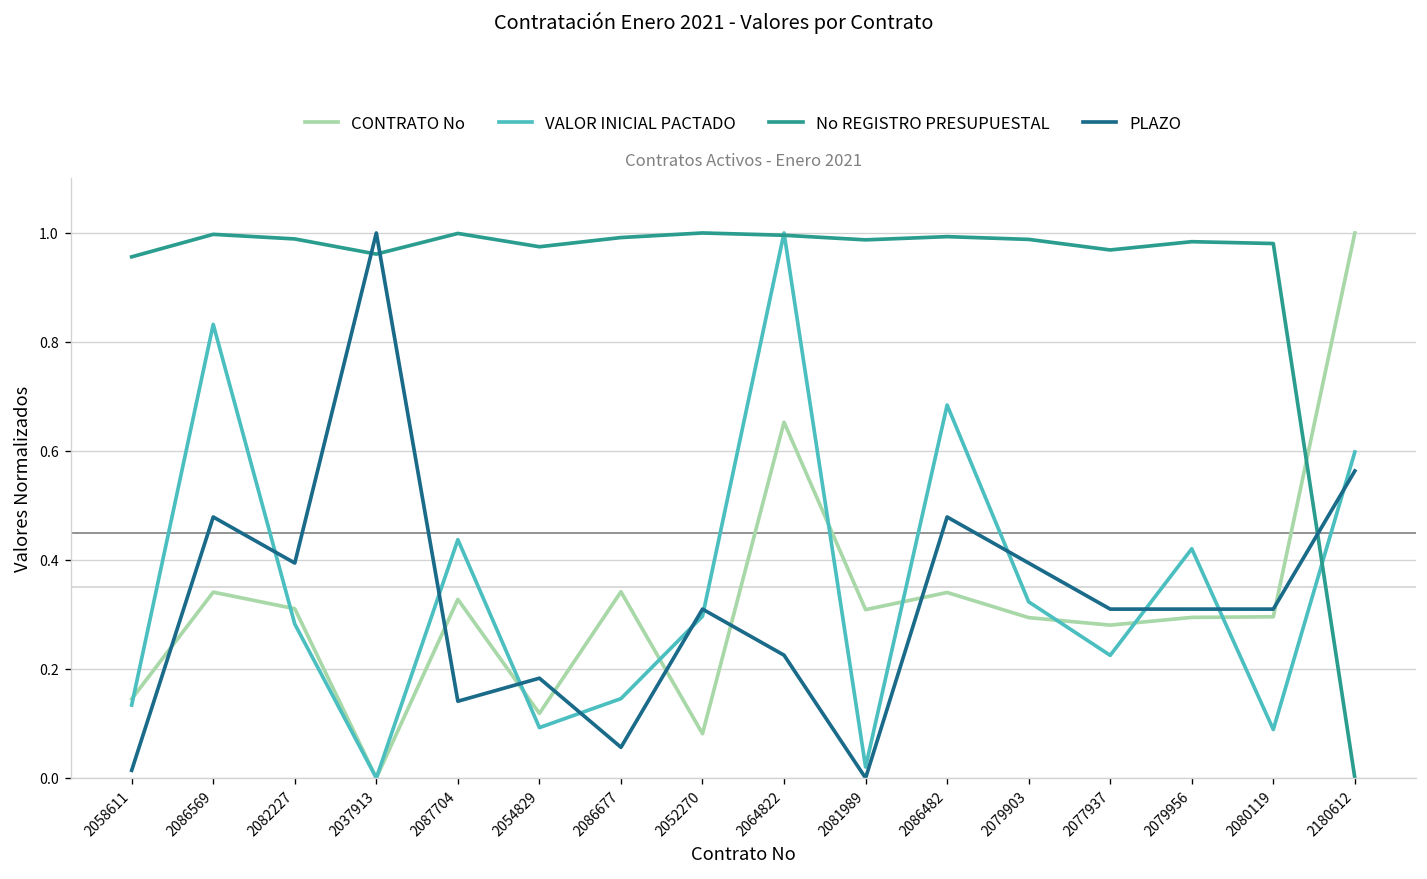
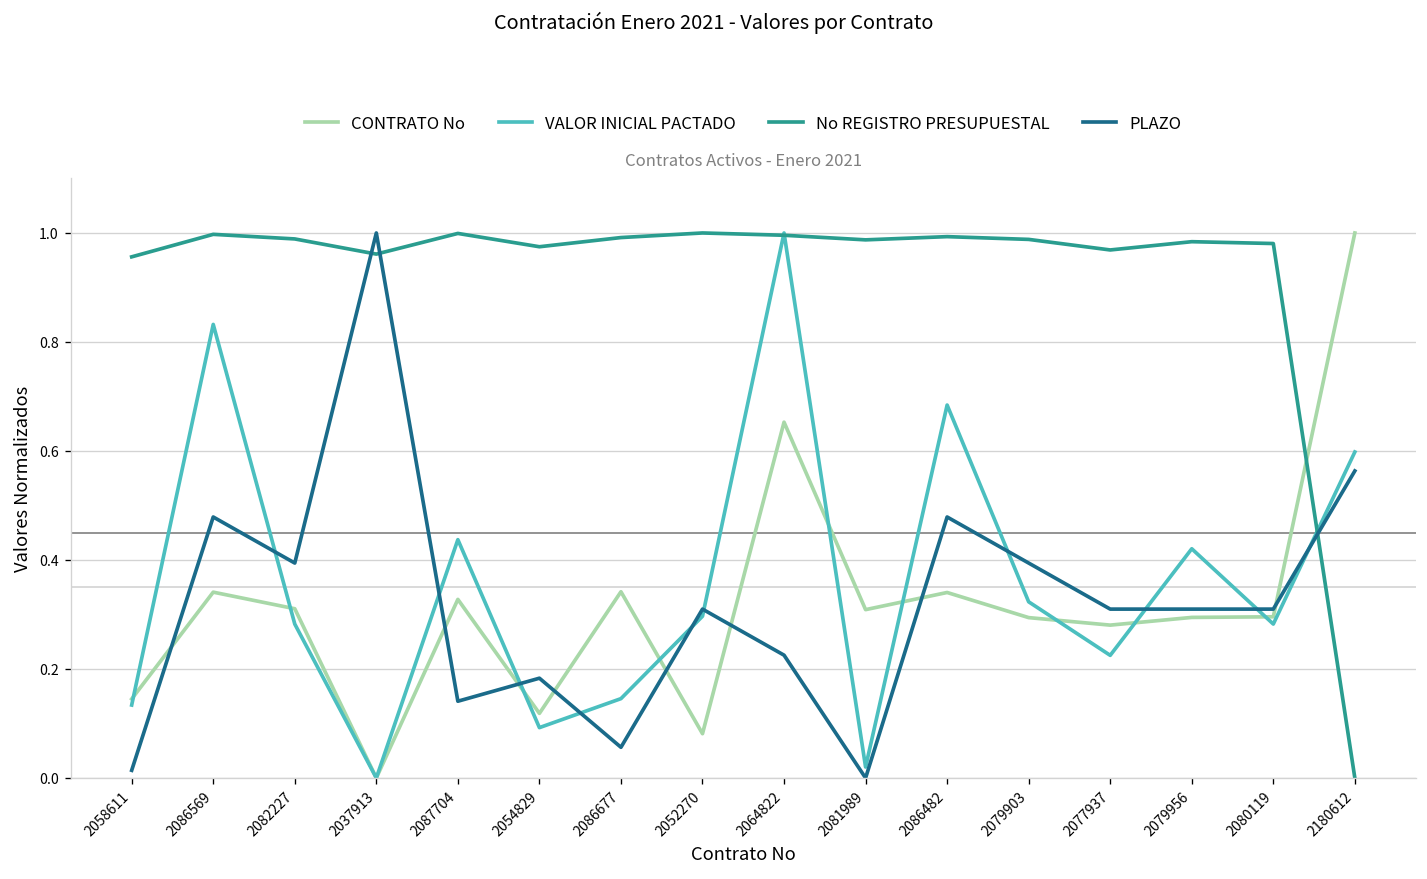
VALOR INICIAL PACTADO, 2080119: 0.09 -> 0.28
